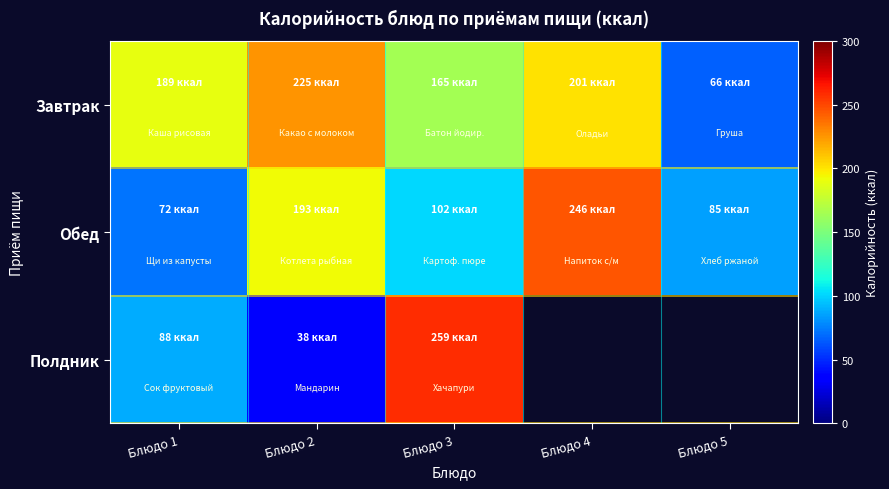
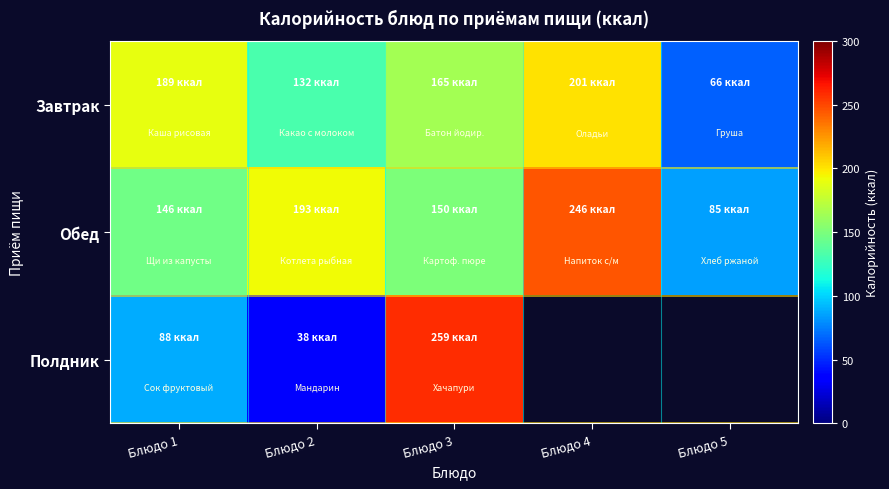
Завтрак, Блюдо 2: 225 -> 132
Обед, Блюдо 1: 72 -> 146
Обед, Блюдо 3: 102 -> 150
